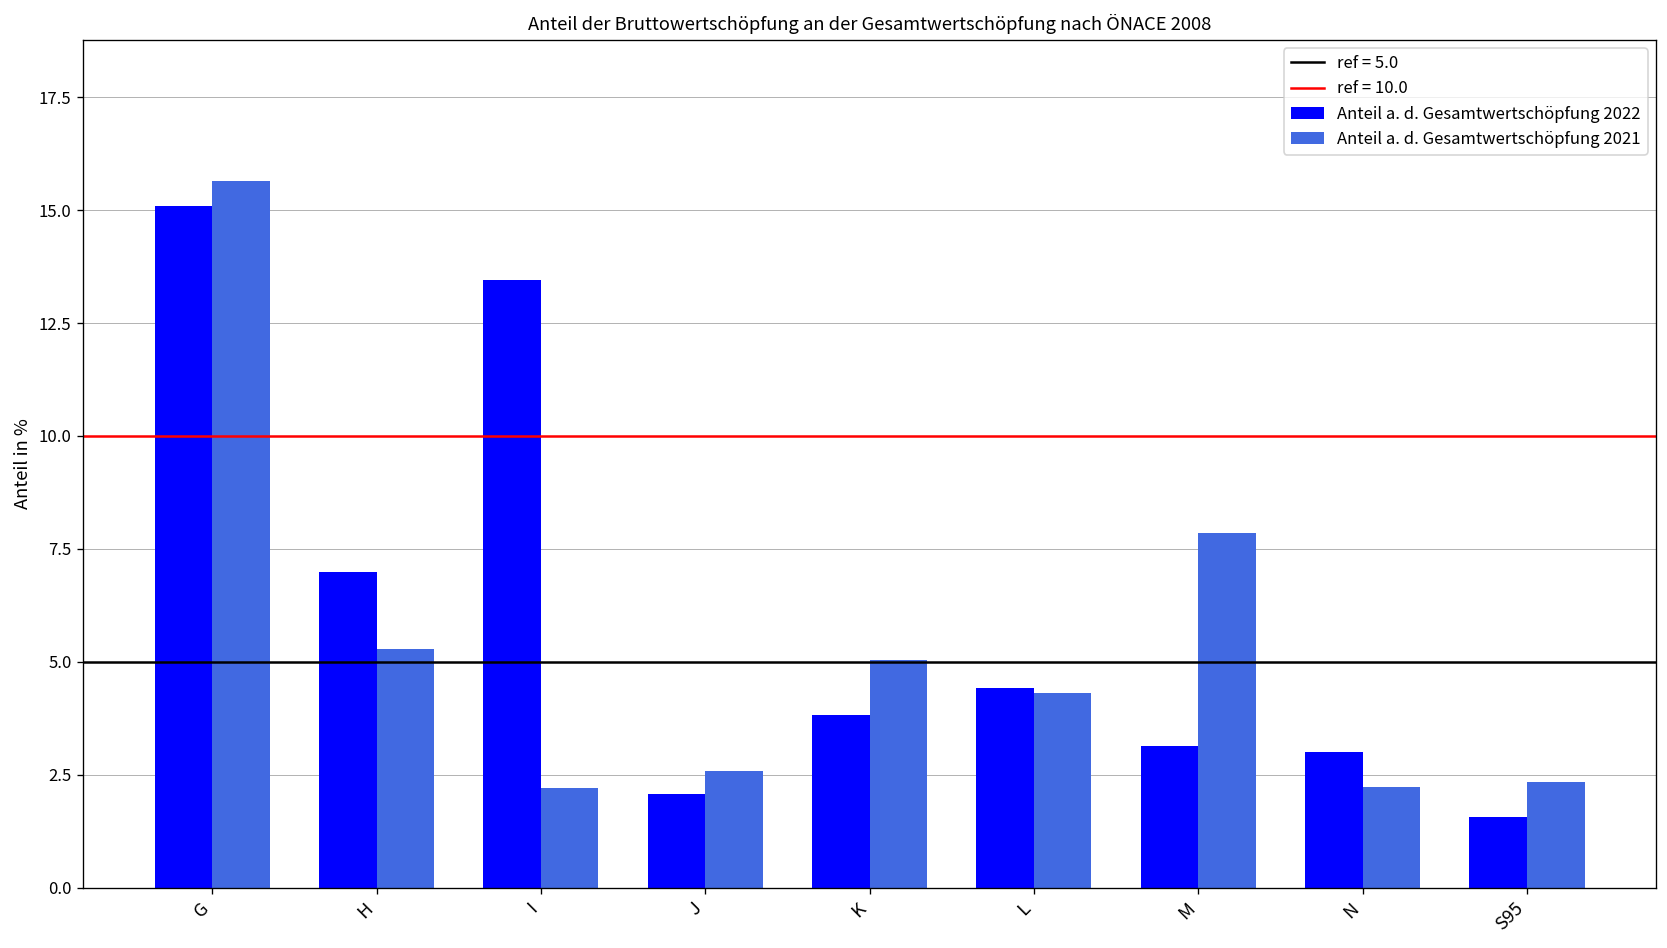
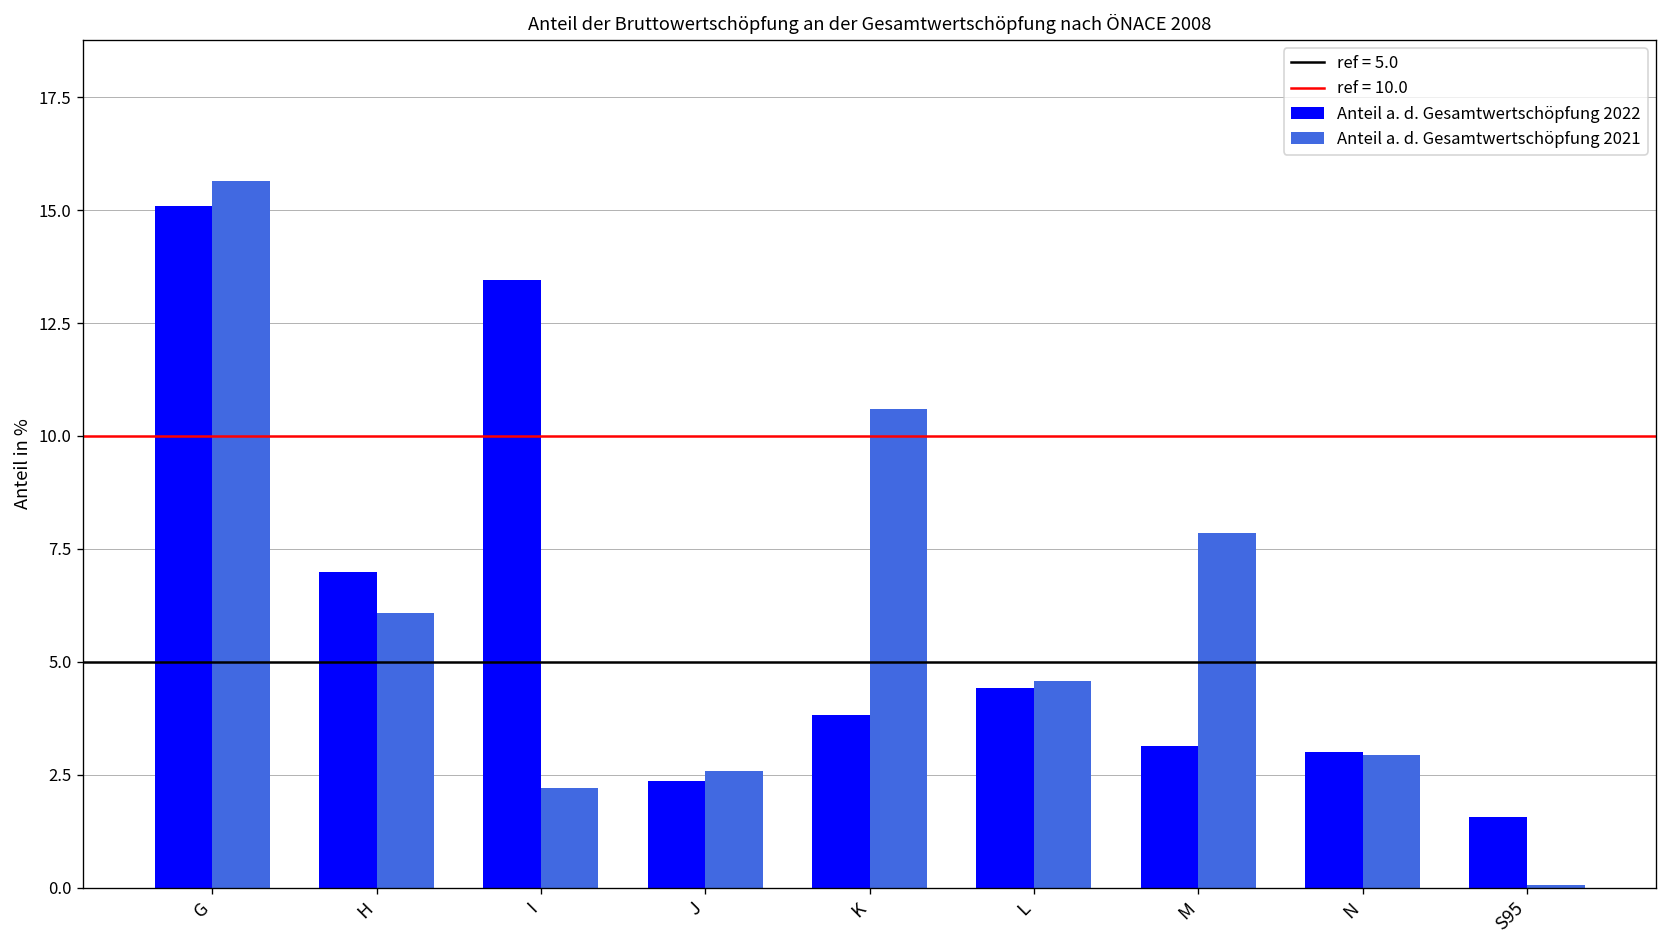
Anteil a. d. Gesamtwertschöpfung 2021, H: 5.3 -> 6.1
Anteil a. d. Gesamtwertschöpfung 2022, J: 2.1 -> 2.4
Anteil a. d. Gesamtwertschöpfung 2021, K: 5.0 -> 10.6
Anteil a. d. Gesamtwertschöpfung 2021, L: 4.3 -> 4.6
Anteil a. d. Gesamtwertschöpfung 2021, N: 2.2 -> 2.9
Anteil a. d. Gesamtwertschöpfung 2021, S95: 2.3 -> 0.1
